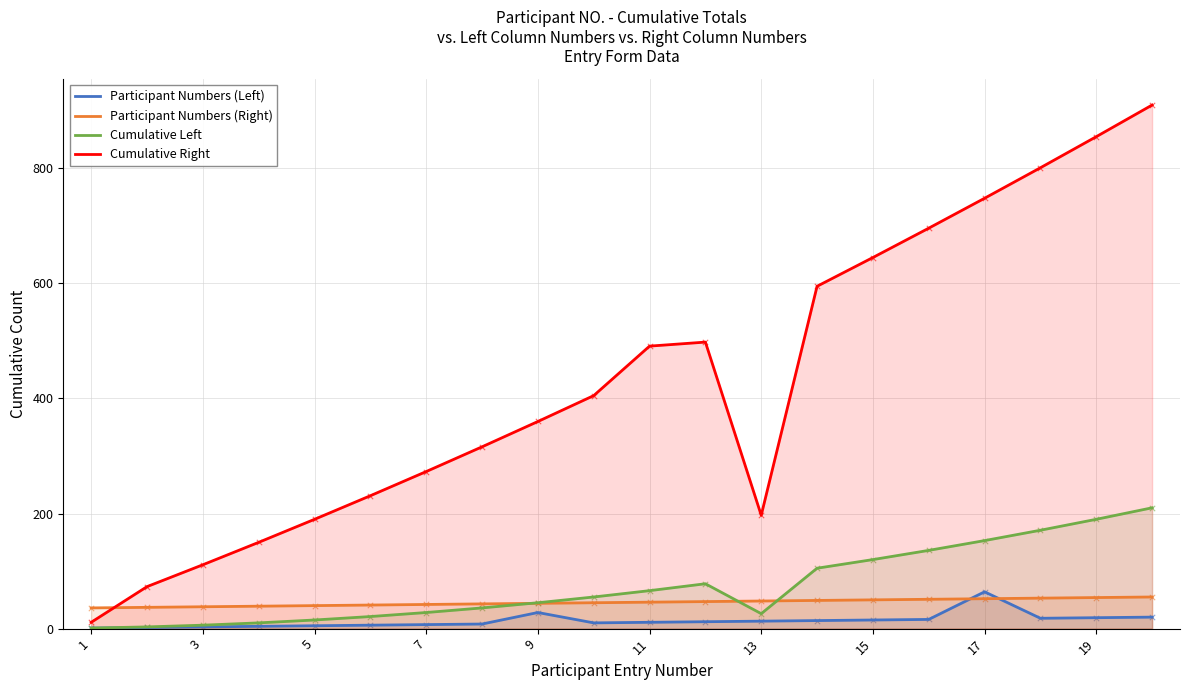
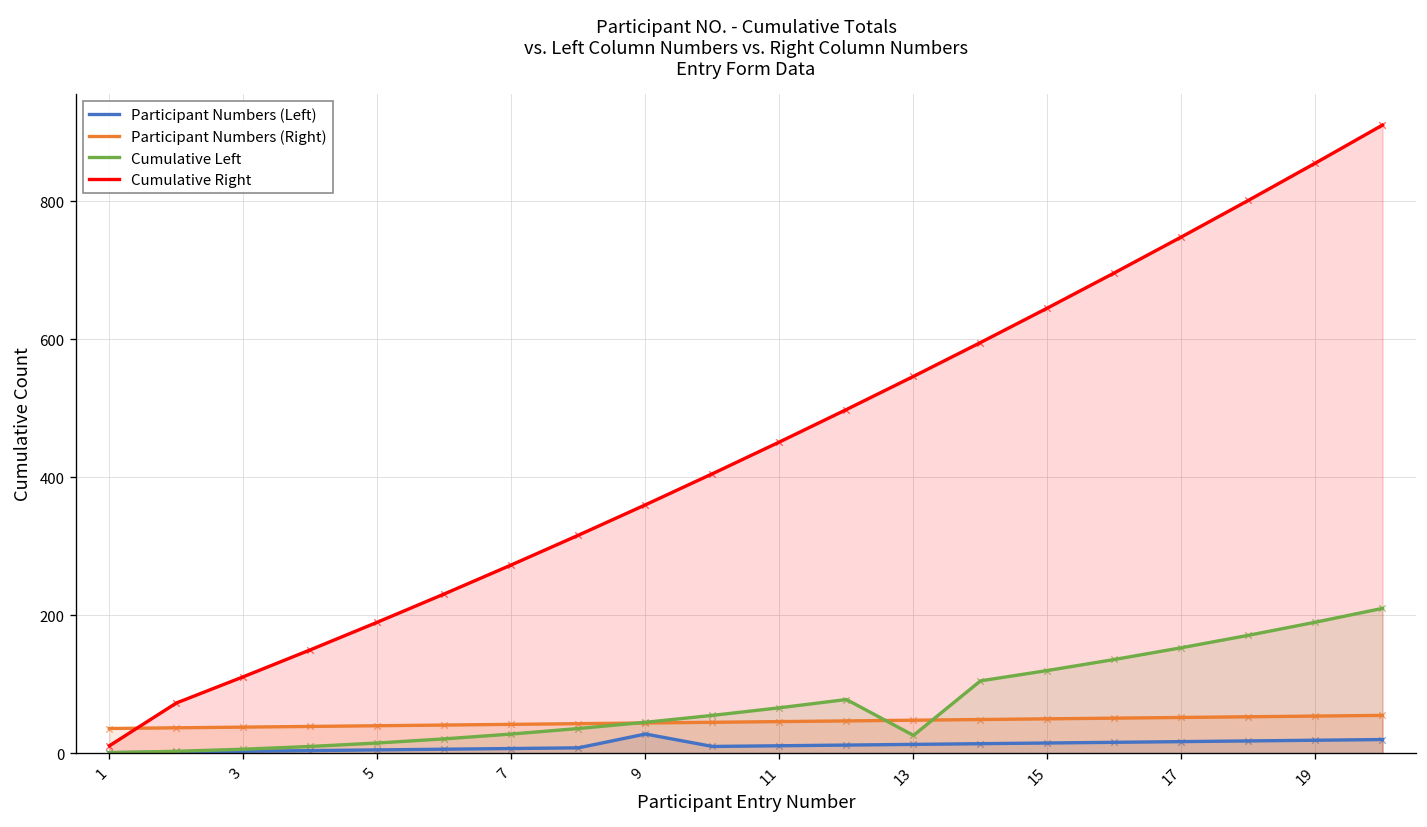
Cumulative Right, 11: 490 -> 450
Cumulative Right, 13: 200 -> 550
Participant Numbers (Left), 17: 60 -> 20
